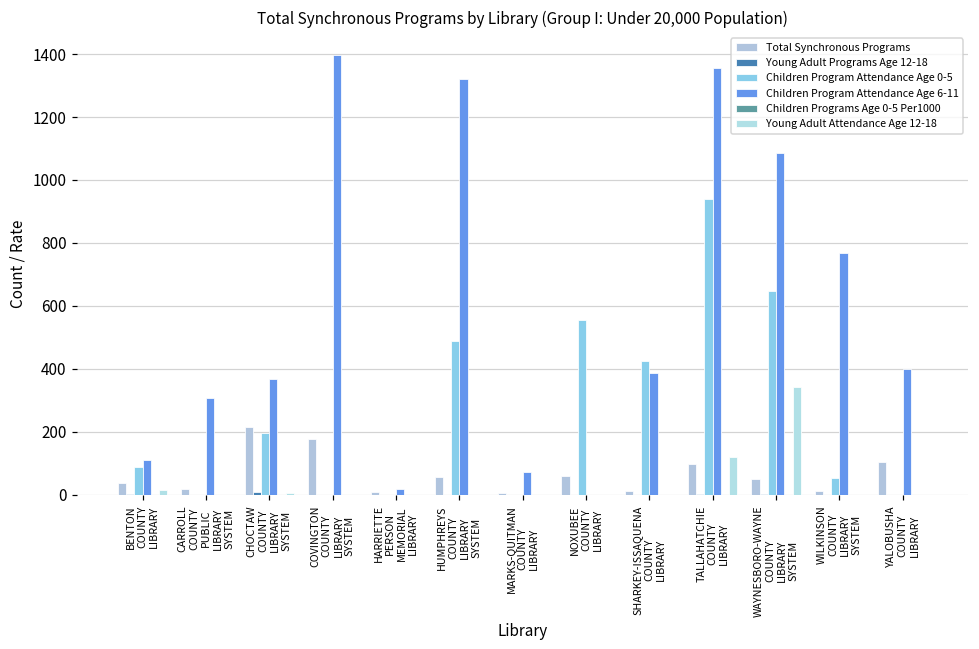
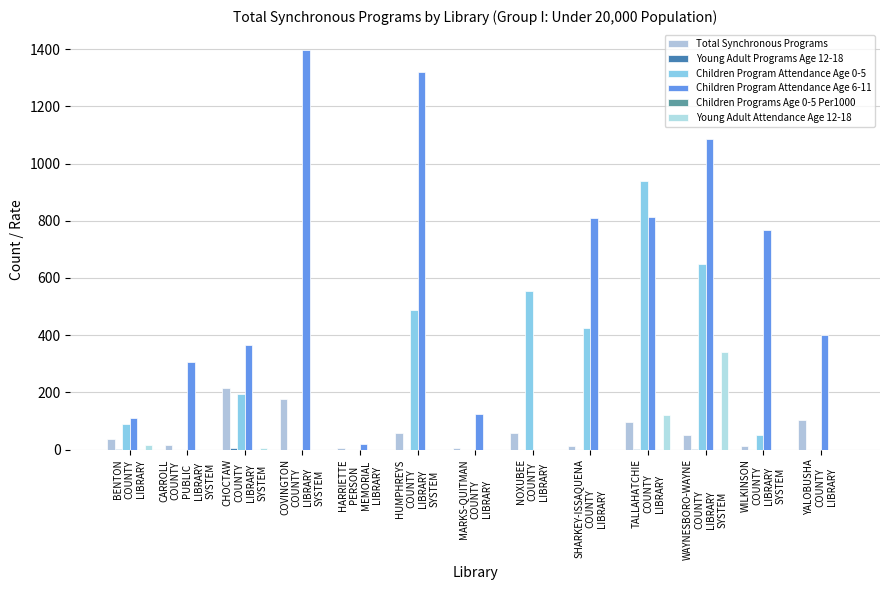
Children Program Attendance Age 6-11, MARKS-QUITMAN COUNTY LIBRARY: 70 -> 120
Children Program Attendance Age 6-11, SHARKEY-ISSAQUENA COUNTY LIBRARY: 390 -> 810
Children Program Attendance Age 6-11, TALLAHATCHIE COUNTY LIBRARY: 1360 -> 810
